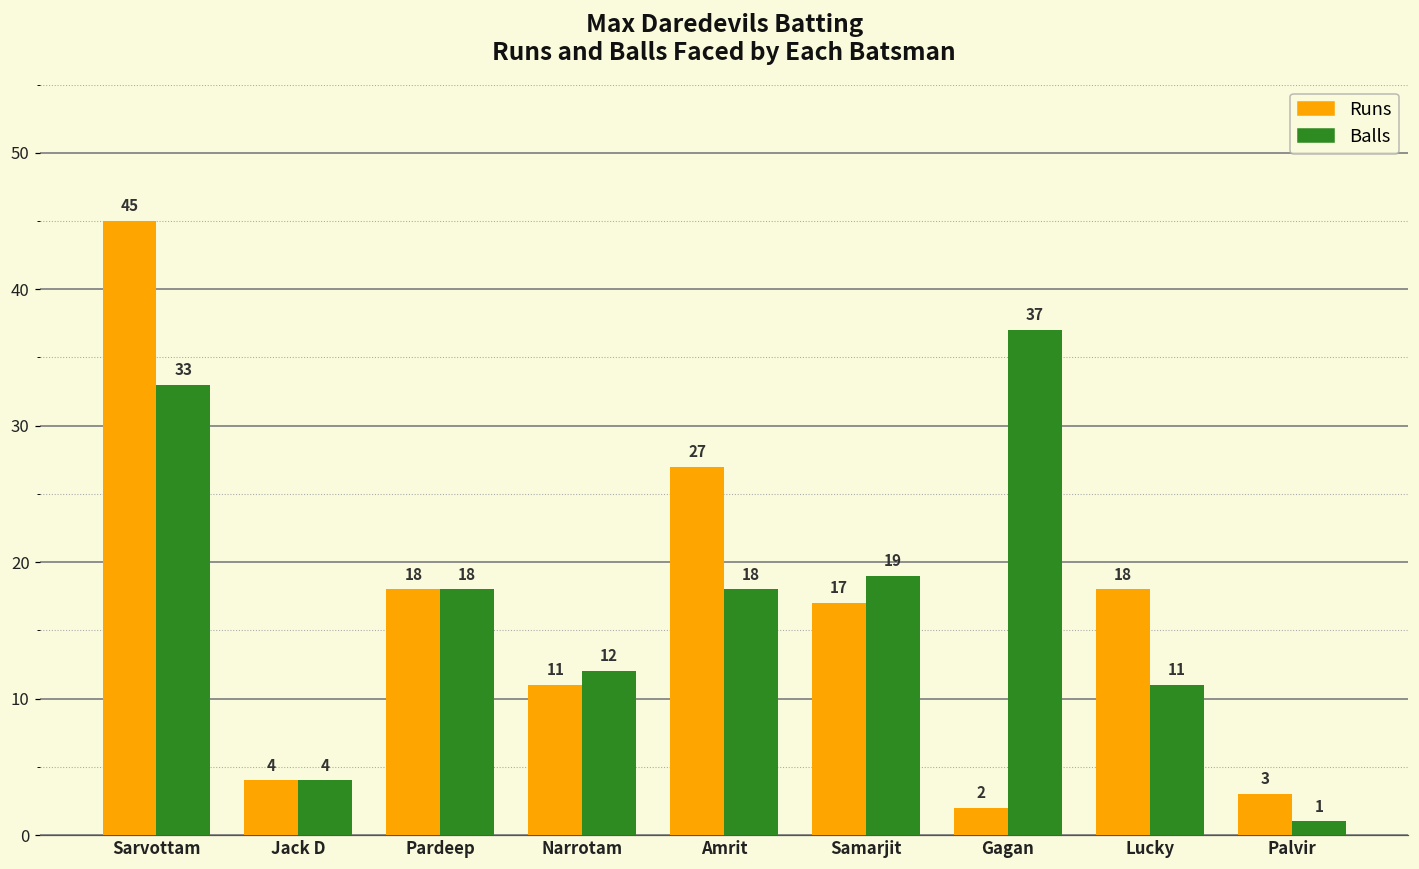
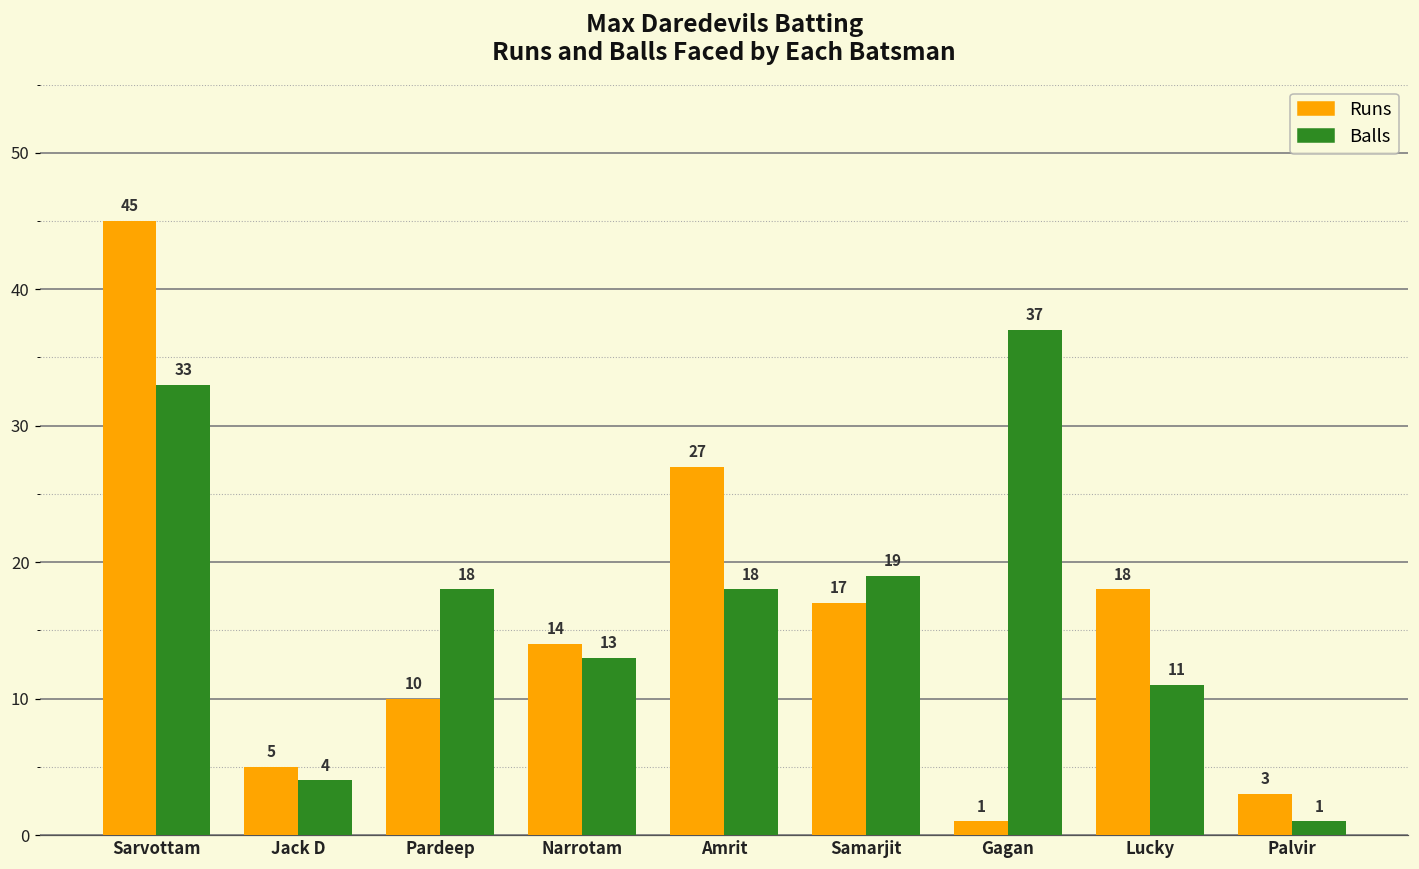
Runs, Jack D: 4 -> 5
Runs, Pardeep: 18 -> 10
Runs, Narrotam: 11 -> 14
Balls, Narrotam: 12 -> 13
Runs, Gagan: 2 -> 1
